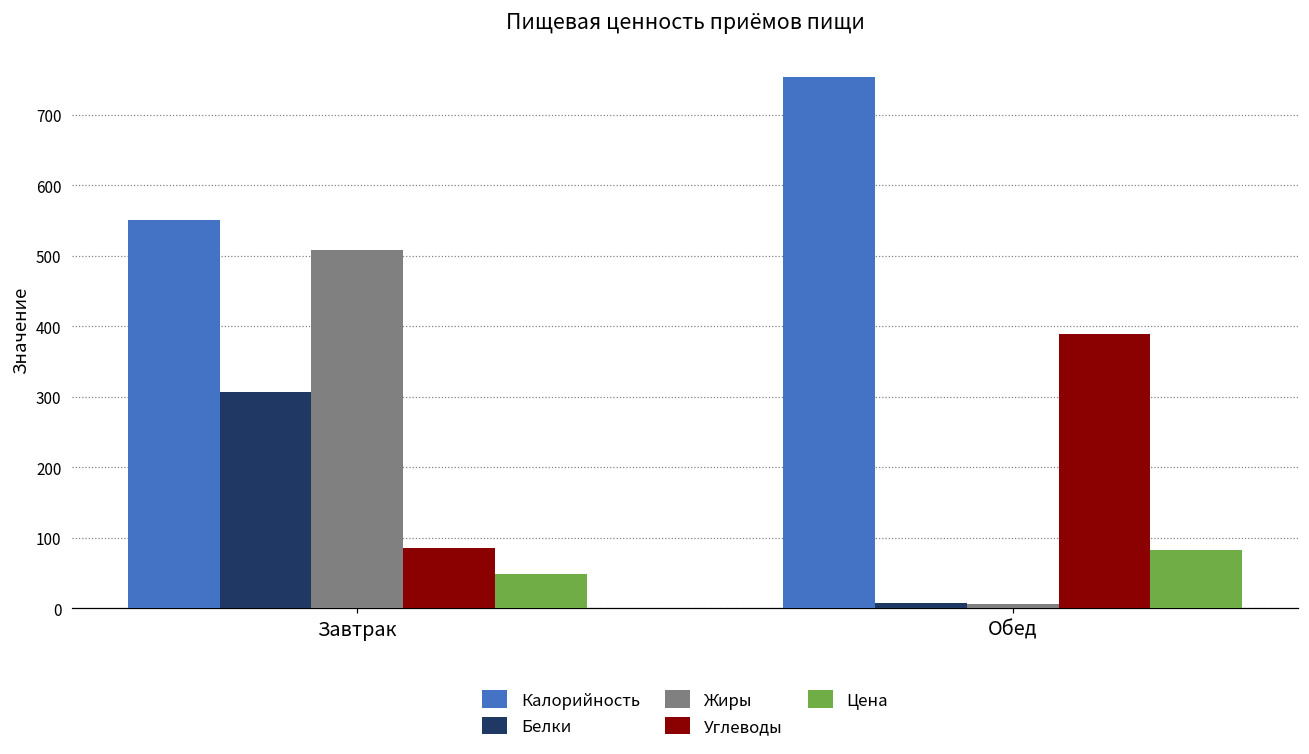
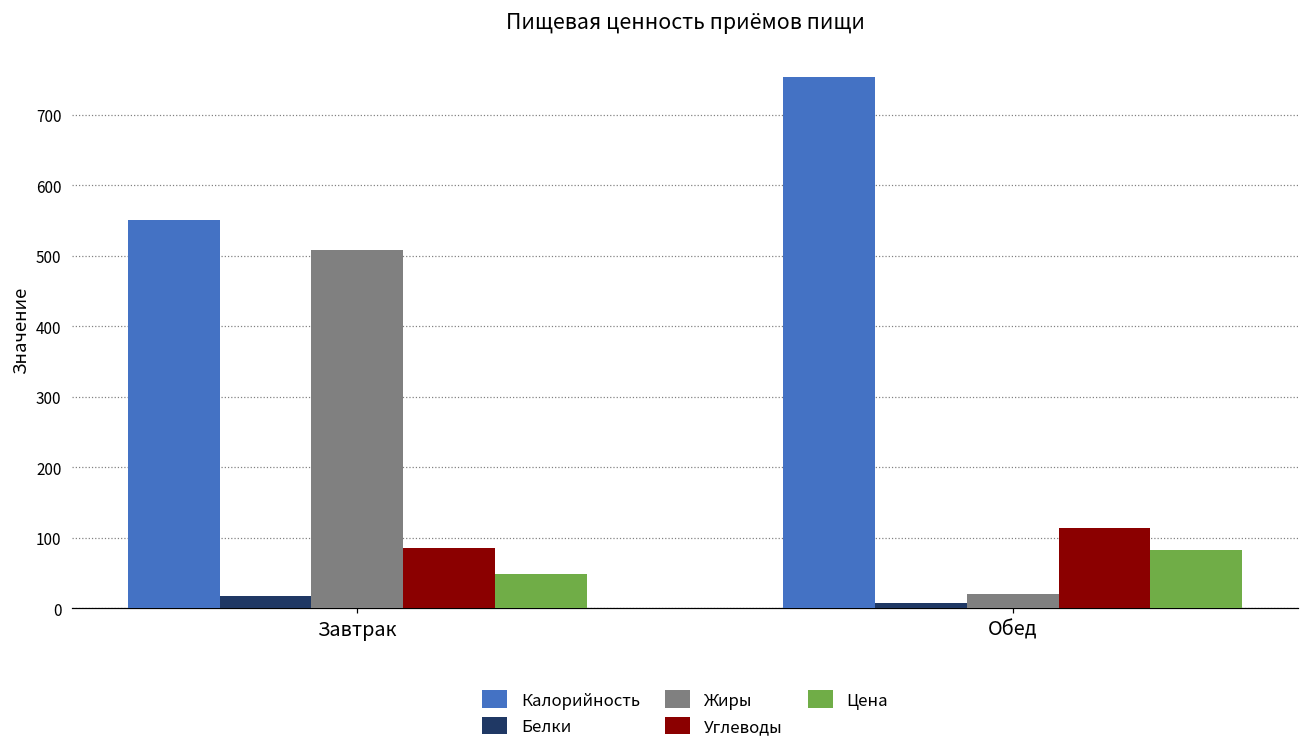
Белки, Завтрак: 310 -> 20
Жиры, Обед: 10 -> 20
Углеводы, Обед: 390 -> 110
